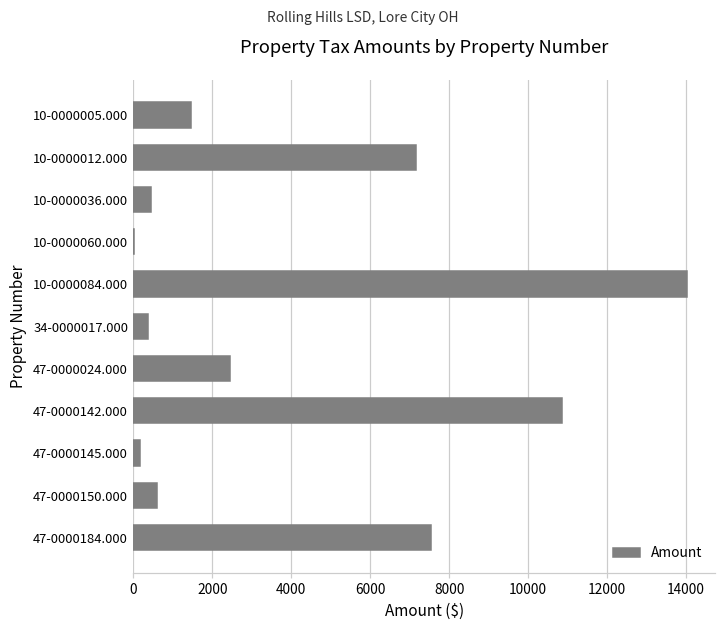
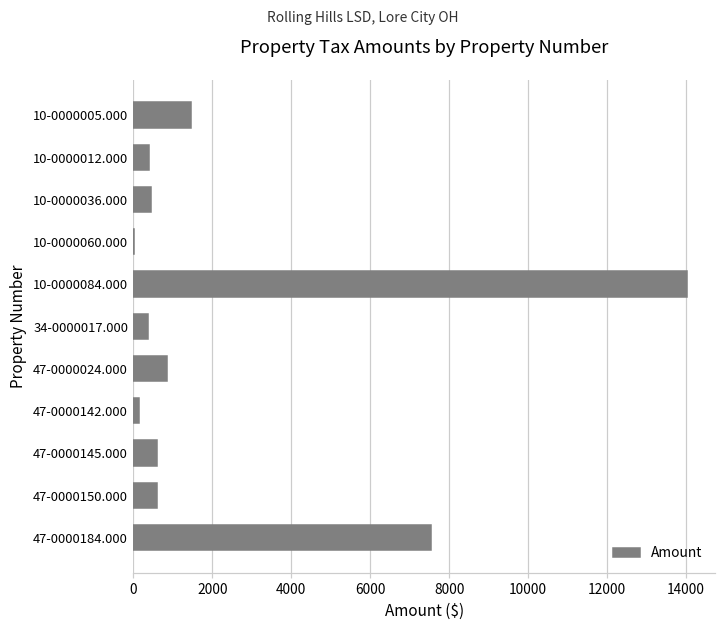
10-0000012.000: 7200 -> 400
47-0000024.000: 2400 -> 900
47-0000142.000: 10900 -> 100
47-0000145.000: 200 -> 600
